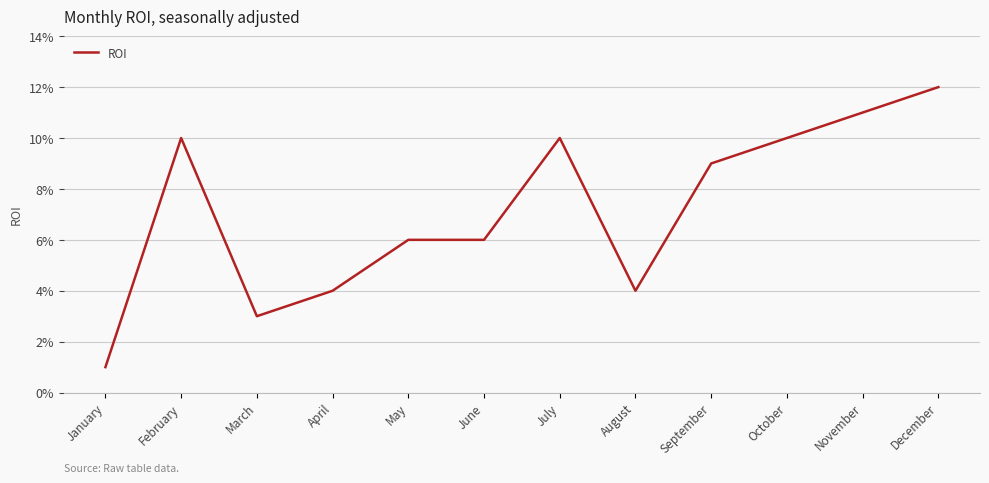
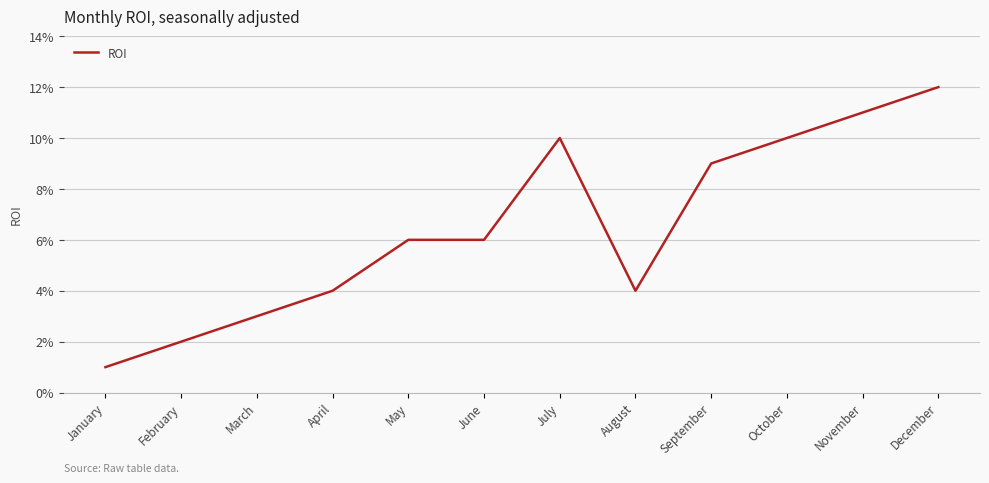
February: 10.0% -> 2.0%
